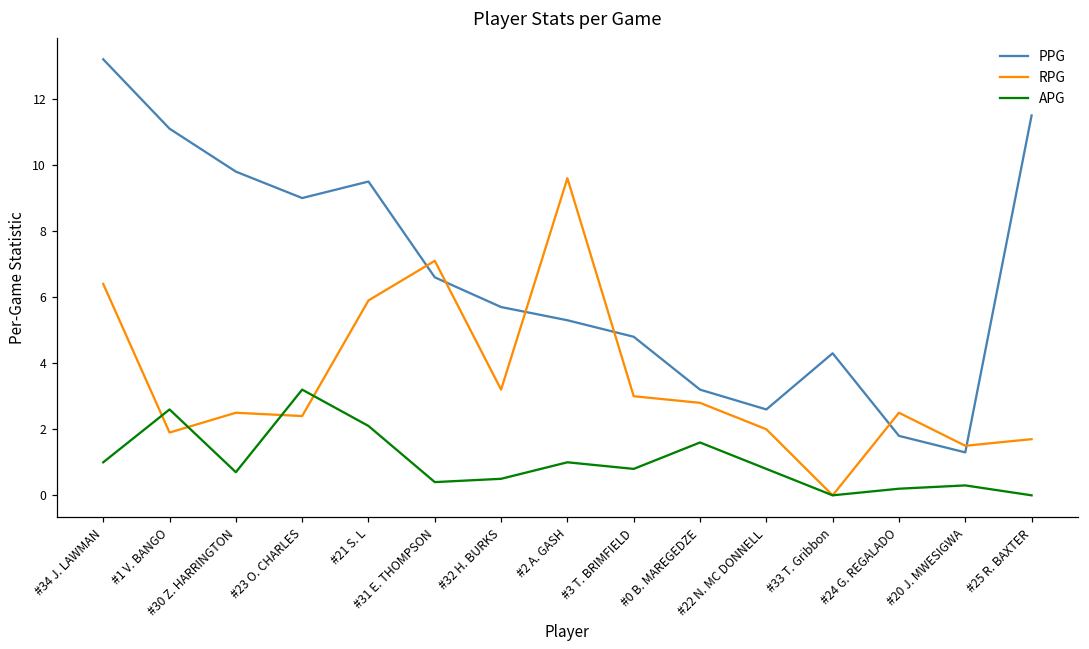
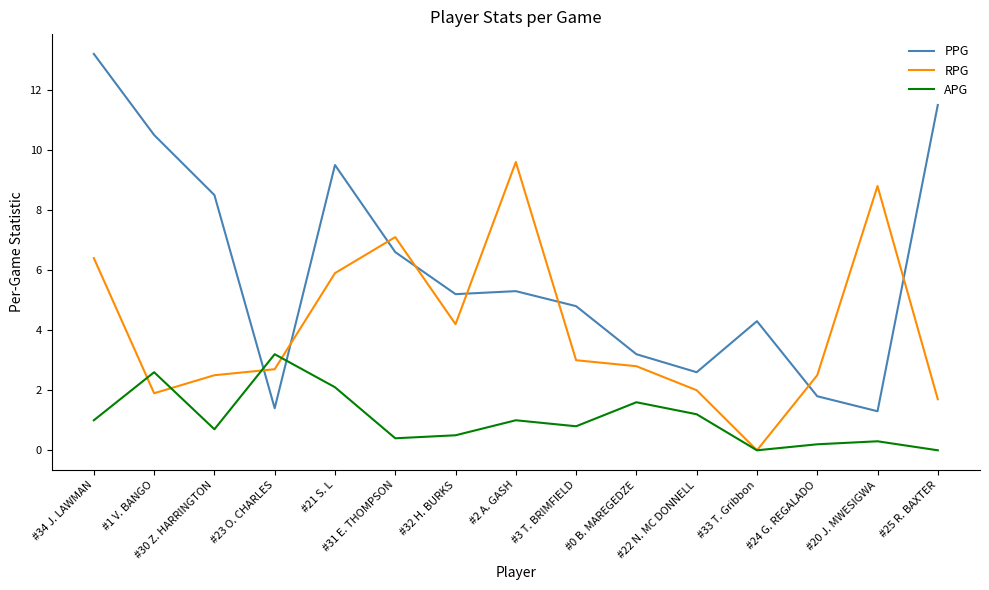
PPG, #1 V. BANGO: 11.1 -> 10.5
PPG, #30 Z. HARRINGTON: 9.8 -> 8.5
PPG, #23 O. CHARLES: 9.0 -> 1.4
RPG, #23 O. CHARLES: 2.4 -> 2.7
PPG, #32 H. BURKS: 5.7 -> 5.2
RPG, #32 H. BURKS: 3.2 -> 4.2
APG, #22 N. MC DONNELL: 0.8 -> 1.2
RPG, #20 J. MWESIGWA: 1.5 -> 8.8
